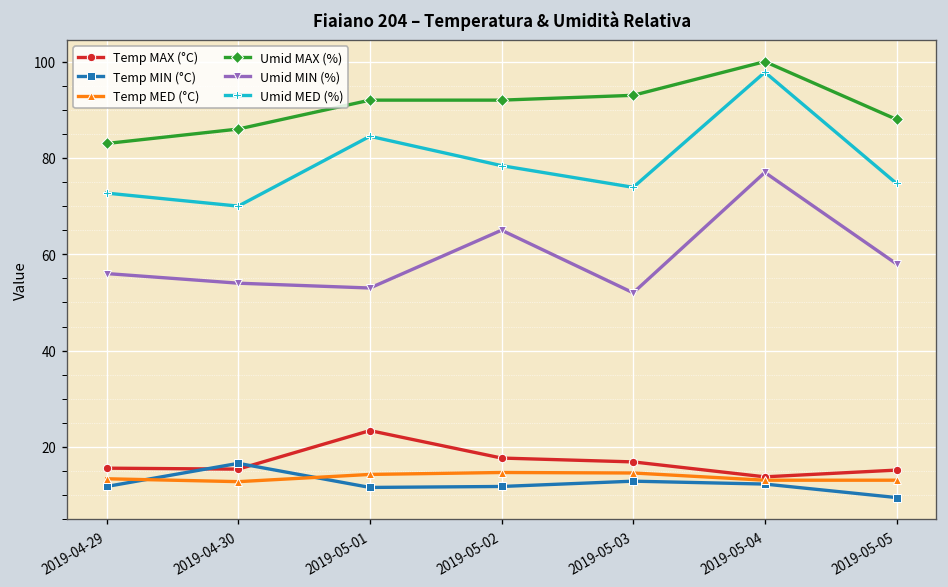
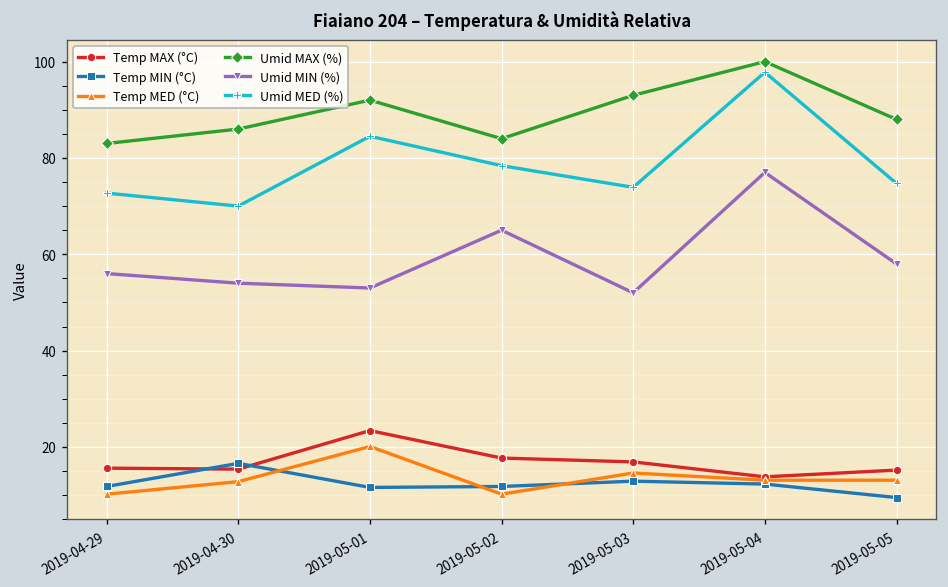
Temp MED (°C), 2019-04-29: 13 -> 10
Temp MED (°C), 2019-05-01: 14 -> 20
Temp MED (°C), 2019-05-02: 15 -> 10
Umid MAX (%), 2019-05-02: 92 -> 84
